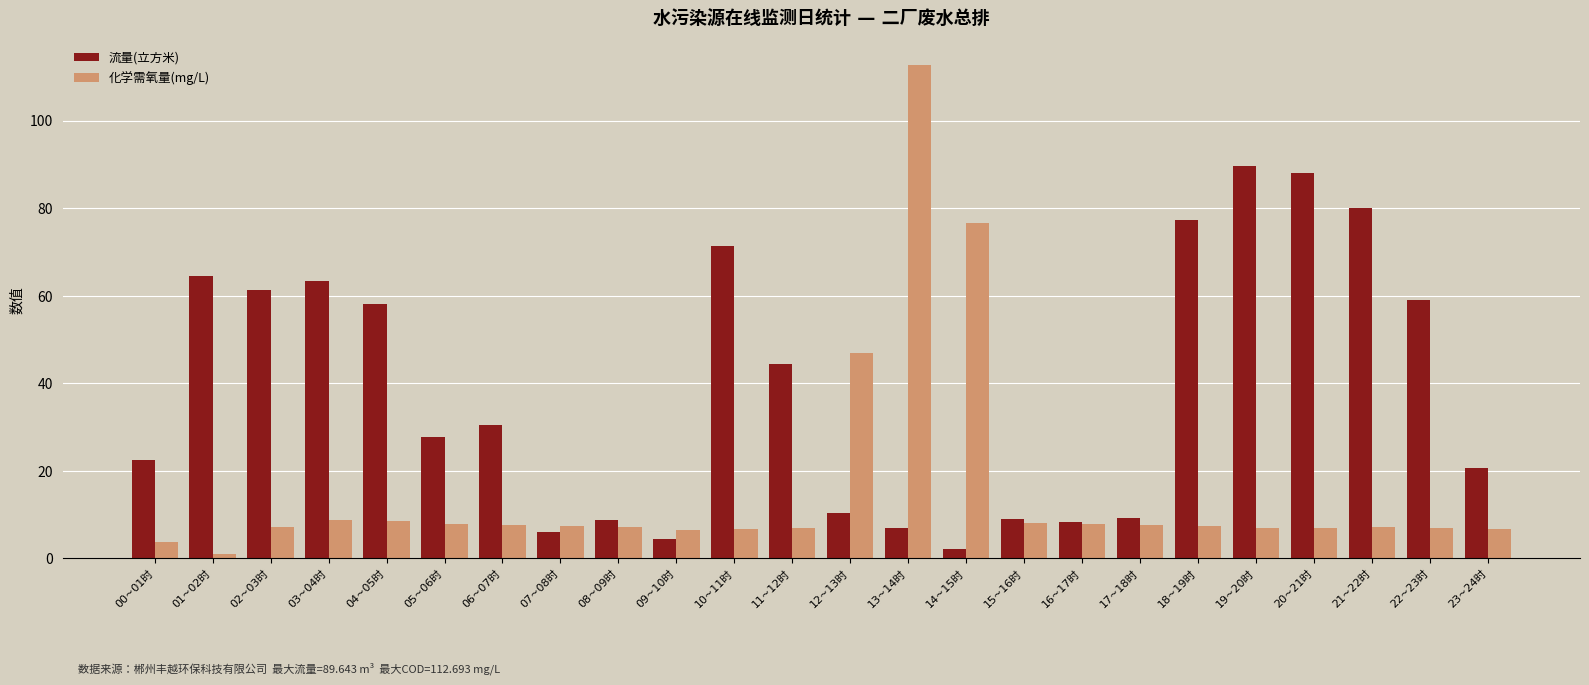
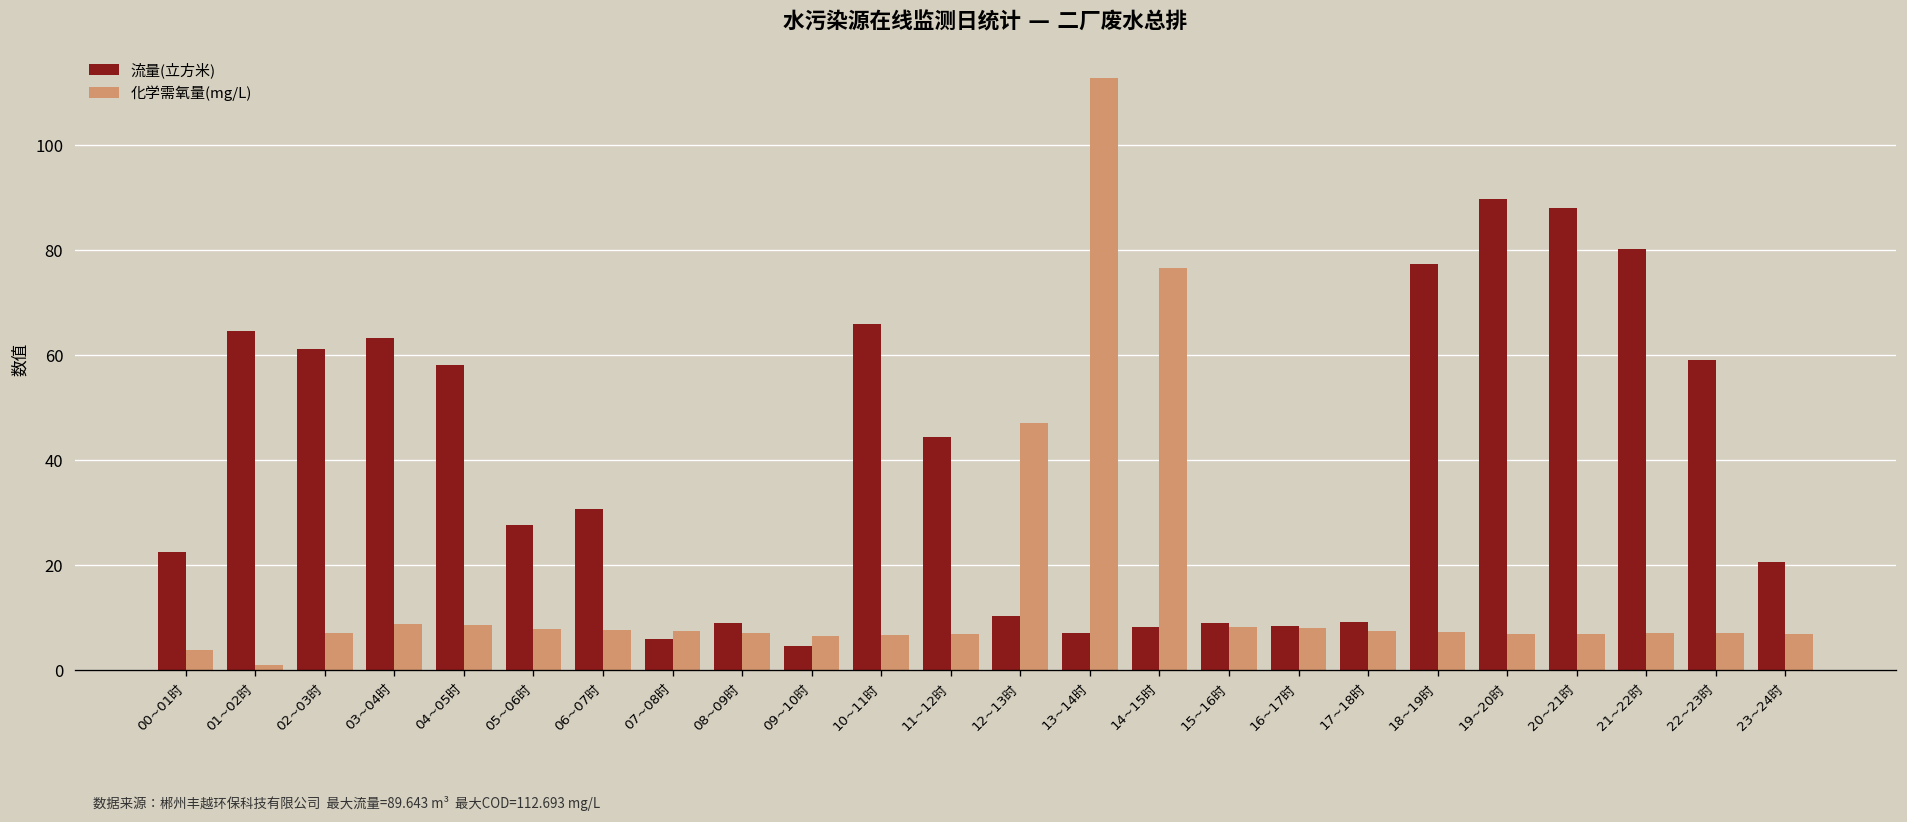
流量(立方米), 10~11时: 71 -> 66
流量(立方米), 14~15时: 2 -> 8
